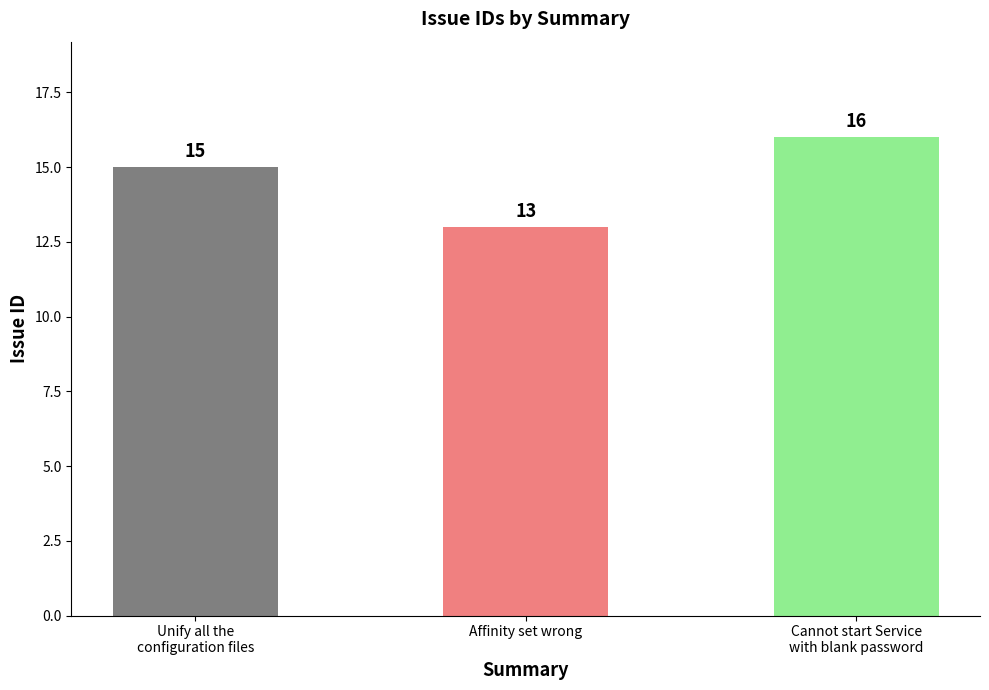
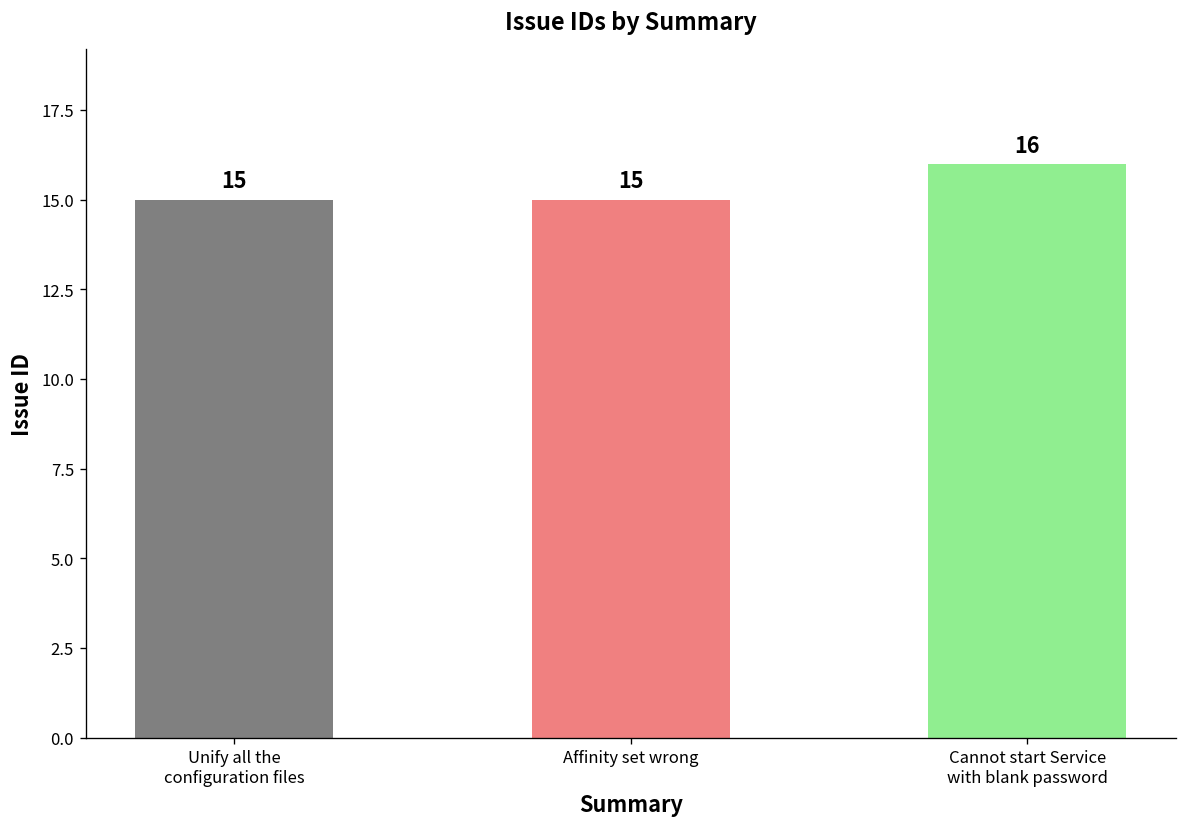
Affinity set wrong: 13 -> 15
